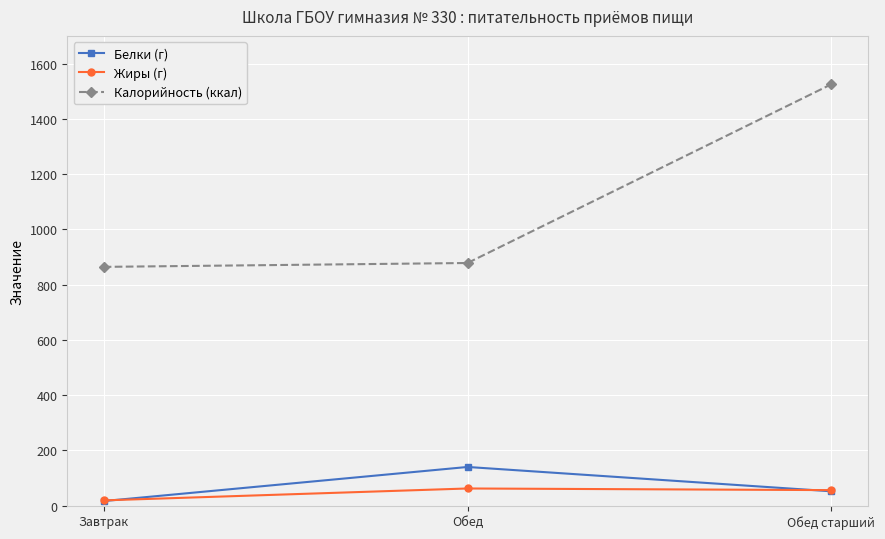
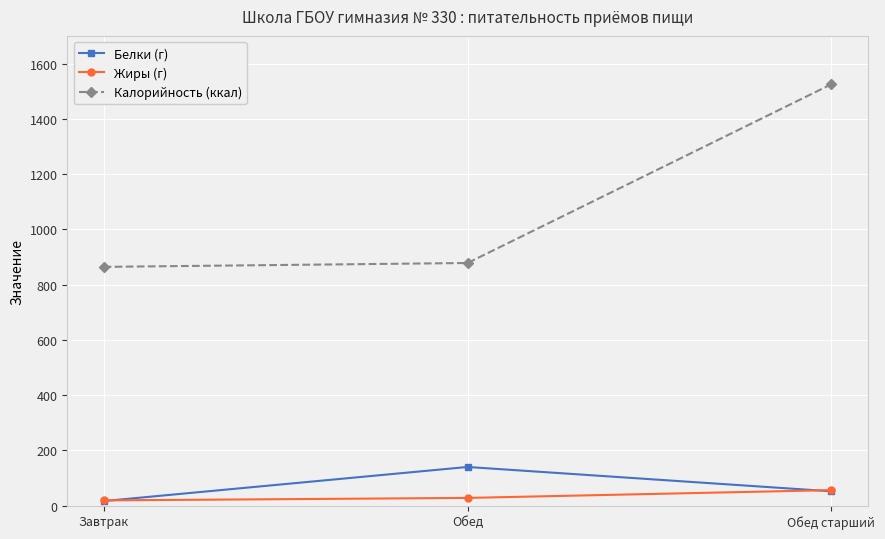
Жиры (г), Обед: 60 -> 30
